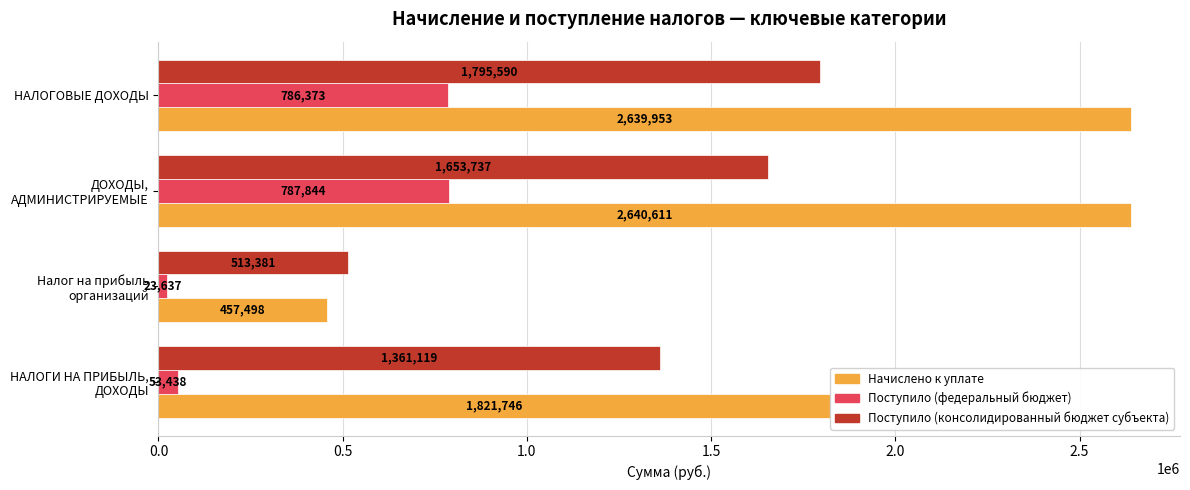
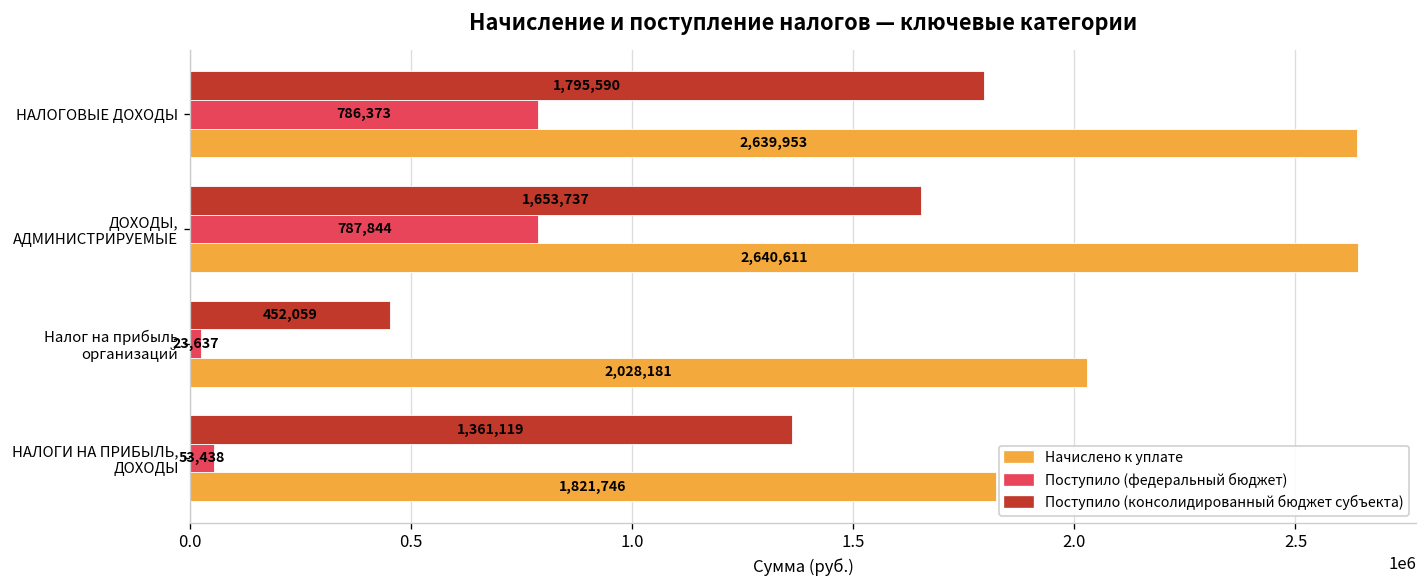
Поступило (консолидированный бюджет субъекта), Налог на прибыль организаций: 513,381 -> 452,059
Начислено к уплате, Налог на прибыль организаций: 457,498 -> 2,028,181
